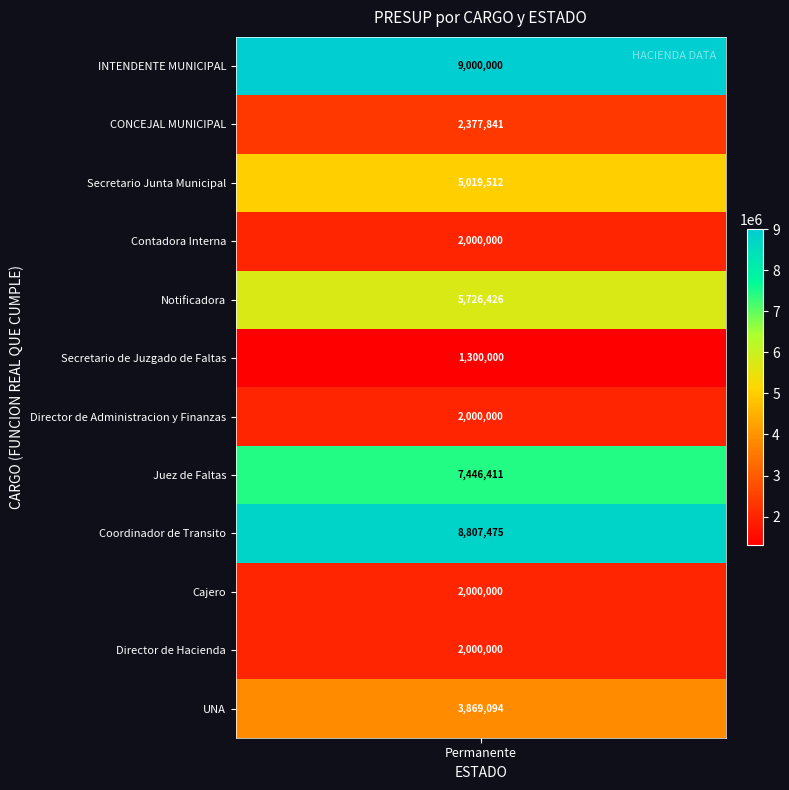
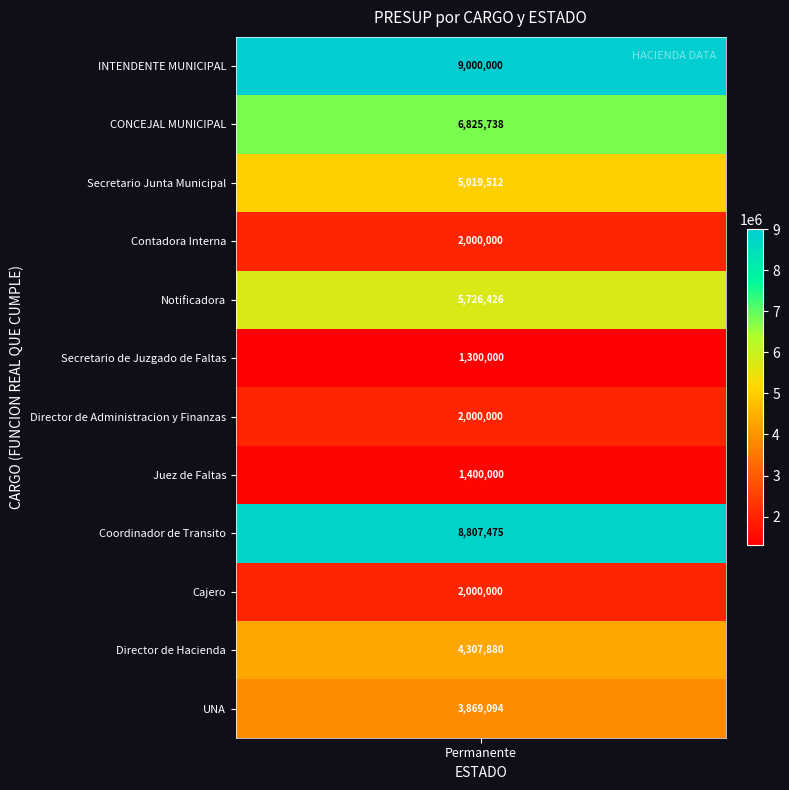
CONCEJAL MUNICIPAL, Permanente: 2,377,841 -> 6,825,738
Juez de Faltas, Permanente: 7,446,411 -> 1,400,000
Director de Hacienda, Permanente: 2,000,000 -> 4,307,880
